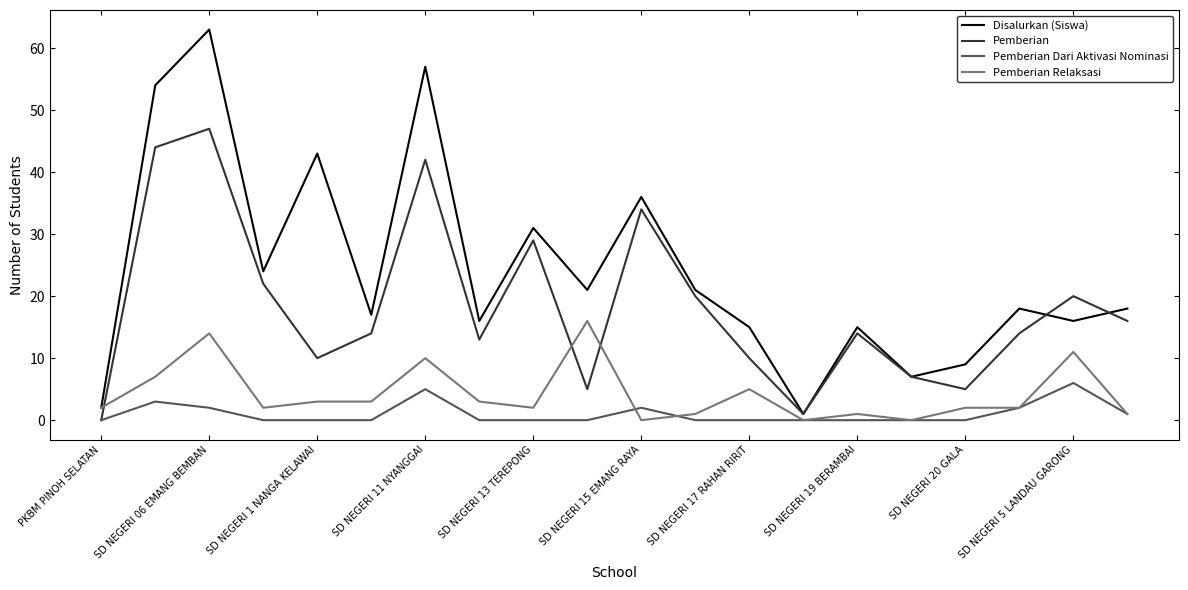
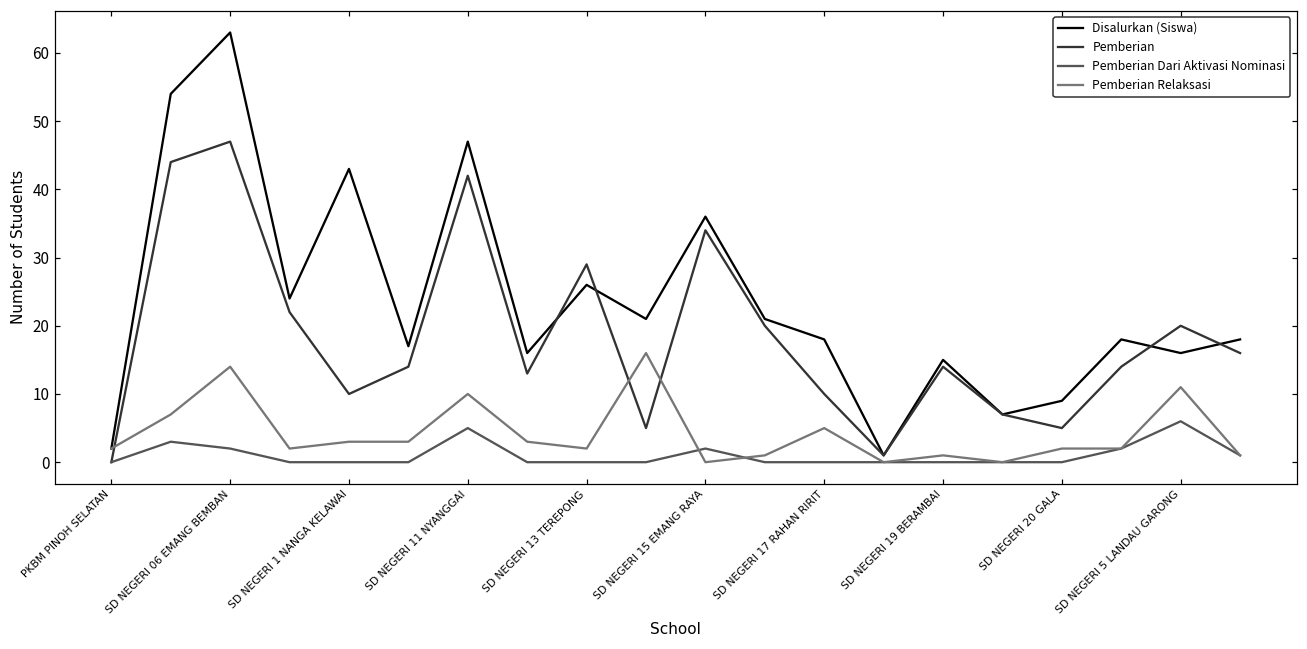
Disalurkan (Siswa), SD NEGERI 11 NYANGGAI: 57 -> 47
Disalurkan (Siswa), SD NEGERI 13 TEREPONG: 31 -> 26
Disalurkan (Siswa), SD NEGERI 17 RAHAN RIRIT: 15 -> 18
